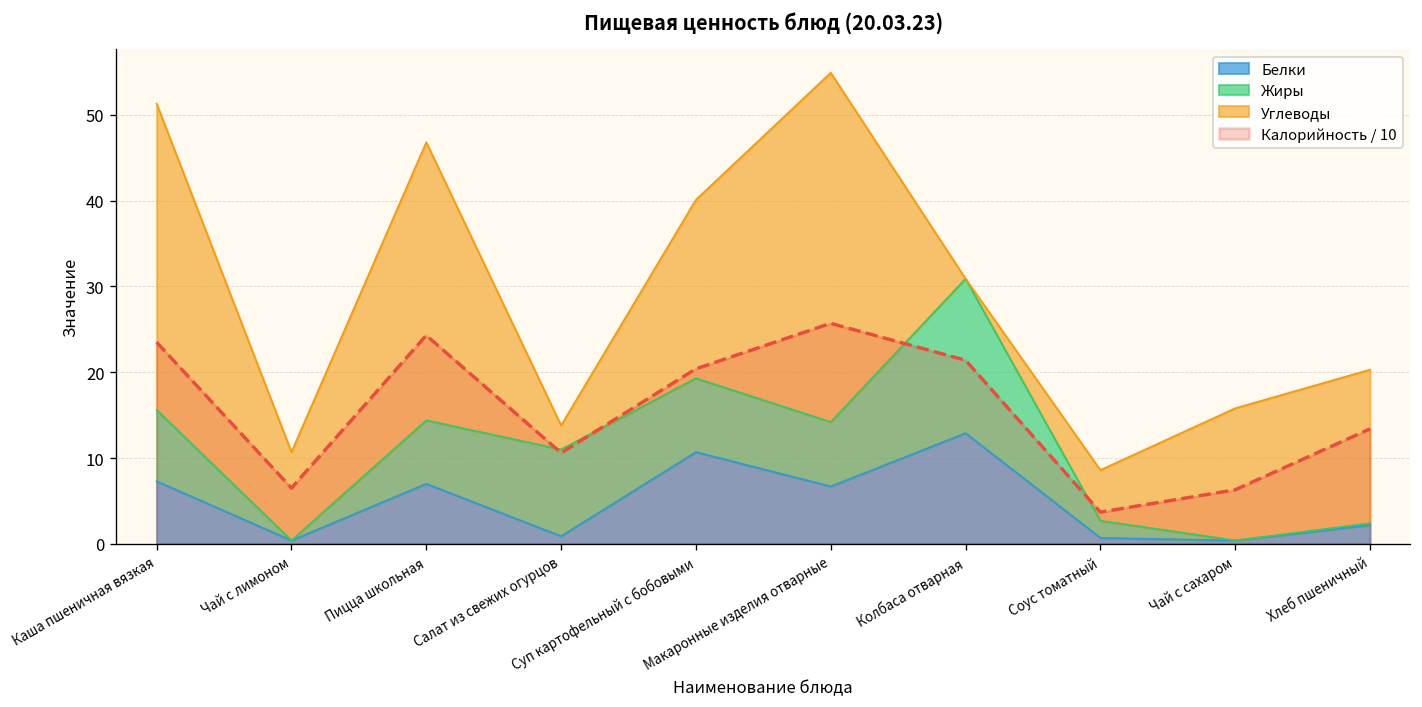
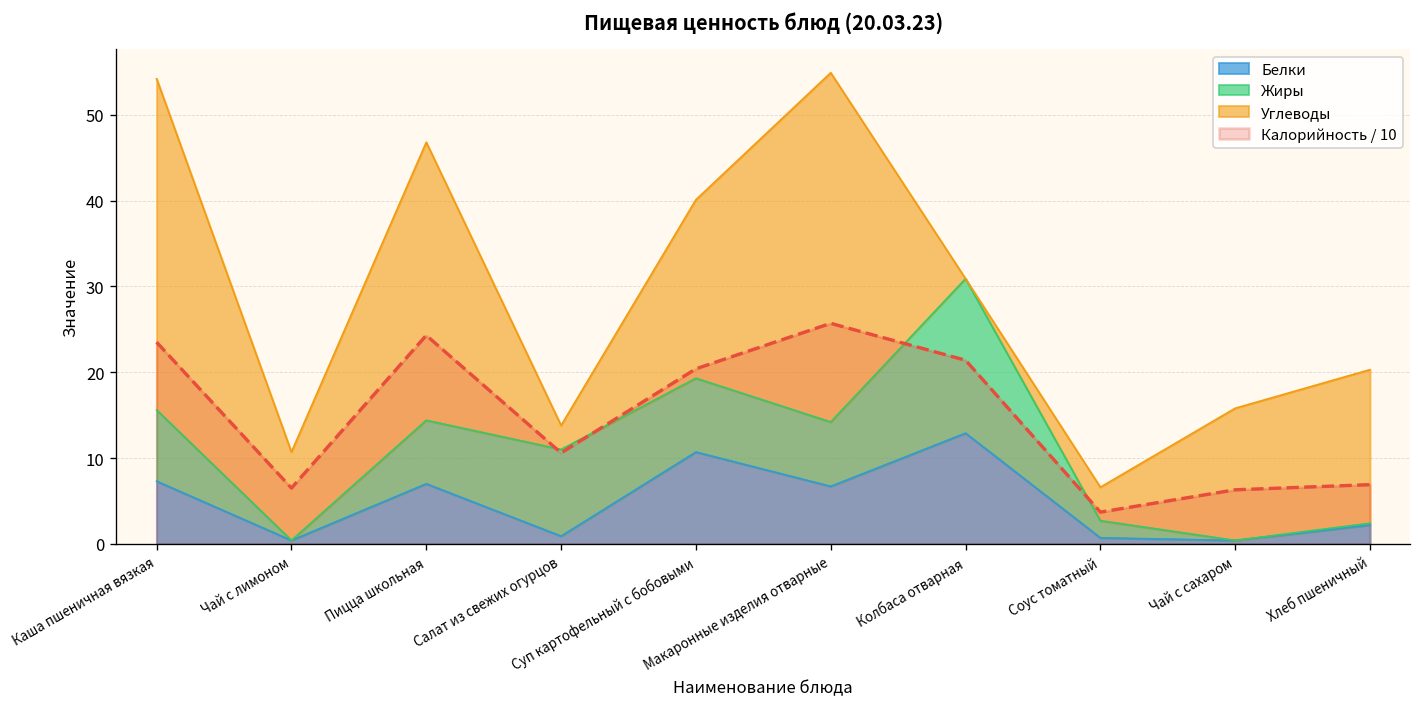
Углеводы, Каша пшеничная вязкая: 36 -> 39
Углеводы, Соус томатный: 6 -> 4
Калорийность / 10, Хлеб пшеничный: 13 -> 7
